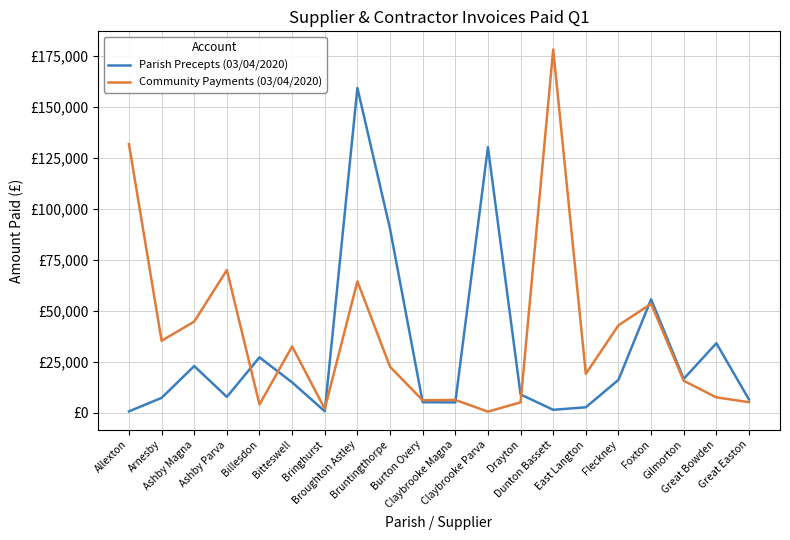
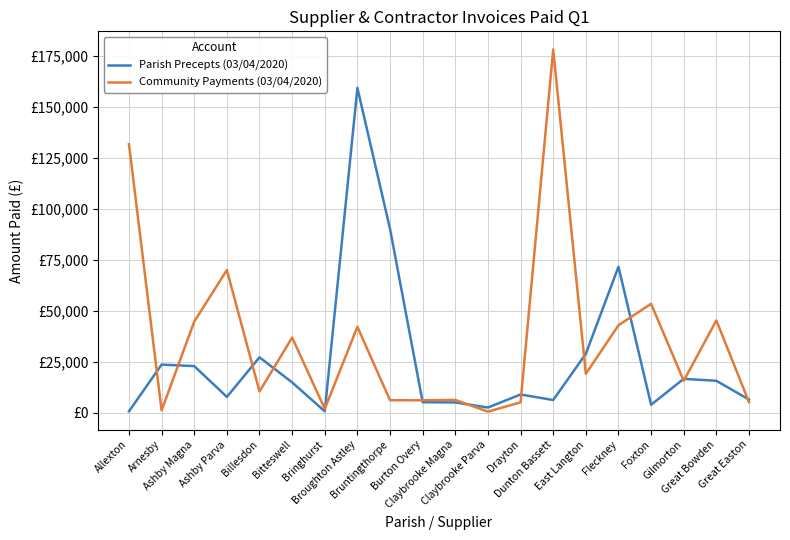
Parish Precepts (03/04/2020), Arnesby: £7,000 -> £24,000
Community Payments (03/04/2020), Arnesby: £35,000 -> £1,000
Community Payments (03/04/2020), Billesdon: £4,000 -> £10,000
Community Payments (03/04/2020), Bitteswell: £33,000 -> £37,000
Community Payments (03/04/2020), Broughton Astley: £64,000 -> £42,000
Community Payments (03/04/2020), Bruntingthorpe: £23,000 -> £6,000
Parish Precepts (03/04/2020), Claybrooke Parva: £130,000 -> £3,000
Parish Precepts (03/04/2020), Dunton Bassett: £1,000 -> £6,000
Parish Precepts (03/04/2020), East Langton: £3,000 -> £29,000
Parish Precepts (03/04/2020), Fleckney: £16,000 -> £72,000
Parish Precepts (03/04/2020), Foxton: £56,000 -> £4,000
Parish Precepts (03/04/2020), Great Bowden: £34,000 -> £16,000
Community Payments (03/04/2020), Great Bowden: £7,000 -> £45,000
